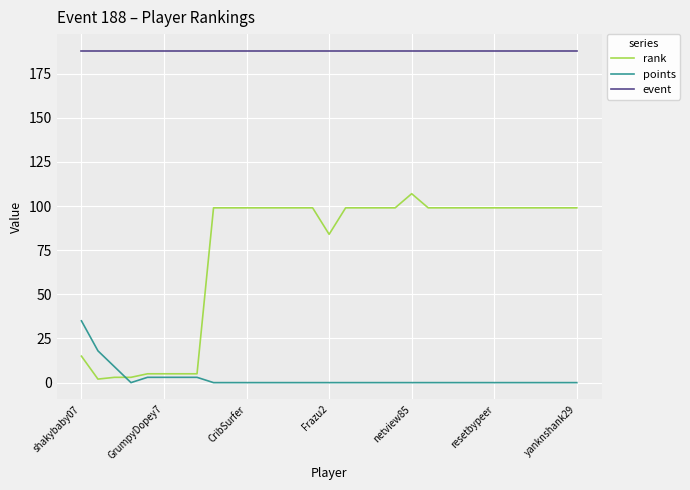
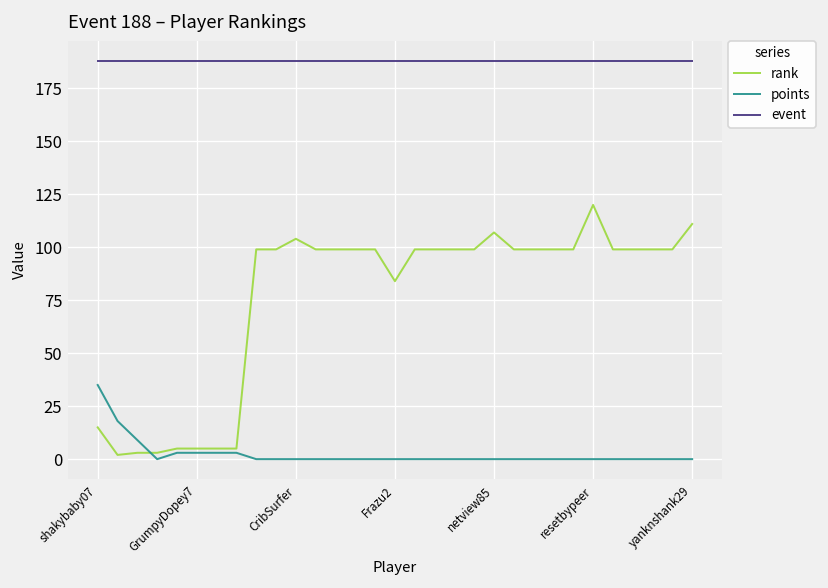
rank, CribSurfer: 99 -> 104
rank, resetbypeer: 99 -> 120
rank, yanknshank29: 99 -> 111
